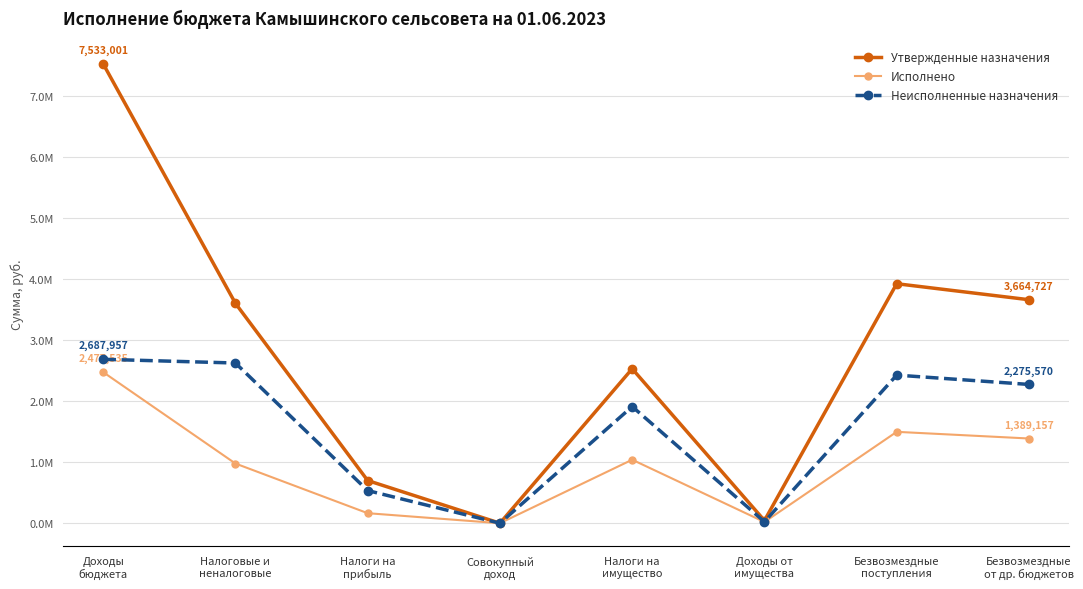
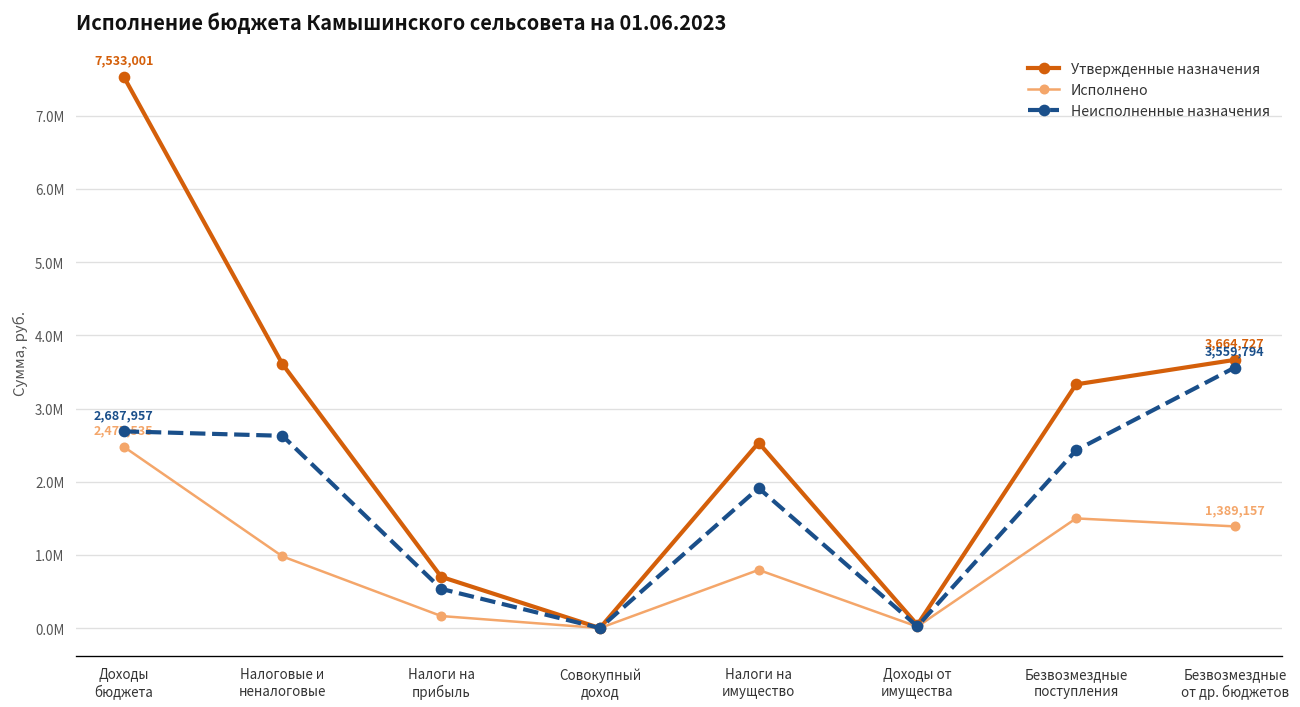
Исполнено, Налоги на имущество: 1000000 -> 800000
Утвержденные назначения, Безвозмездные поступления: 3900000 -> 3300000
Неисполненные назначения, Безвозмездные от др. бюджетов: 2,275,570 -> 3,559,794
